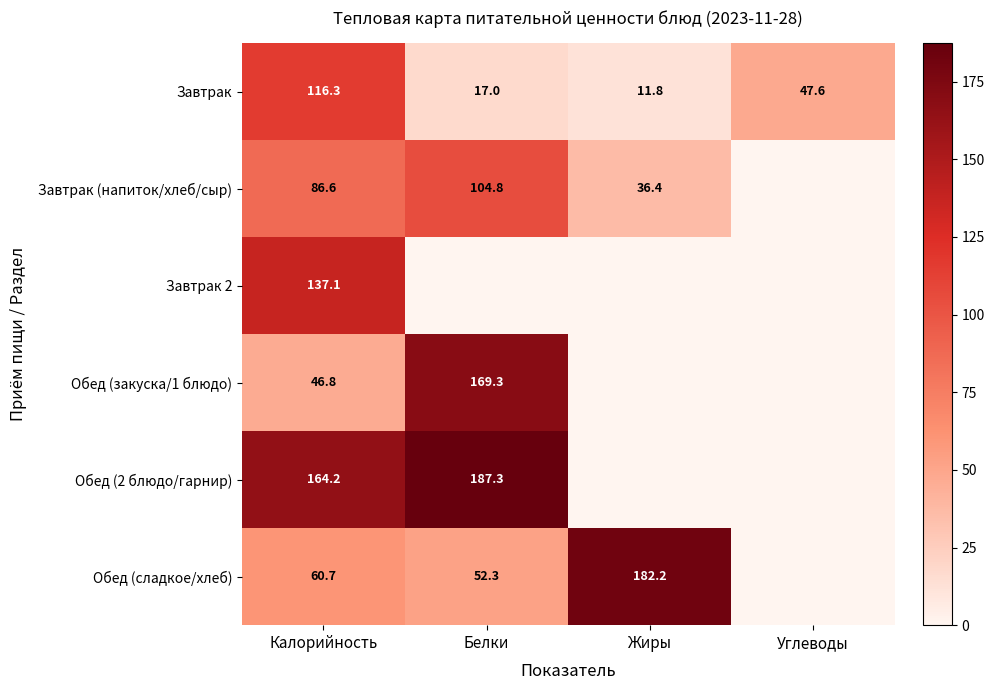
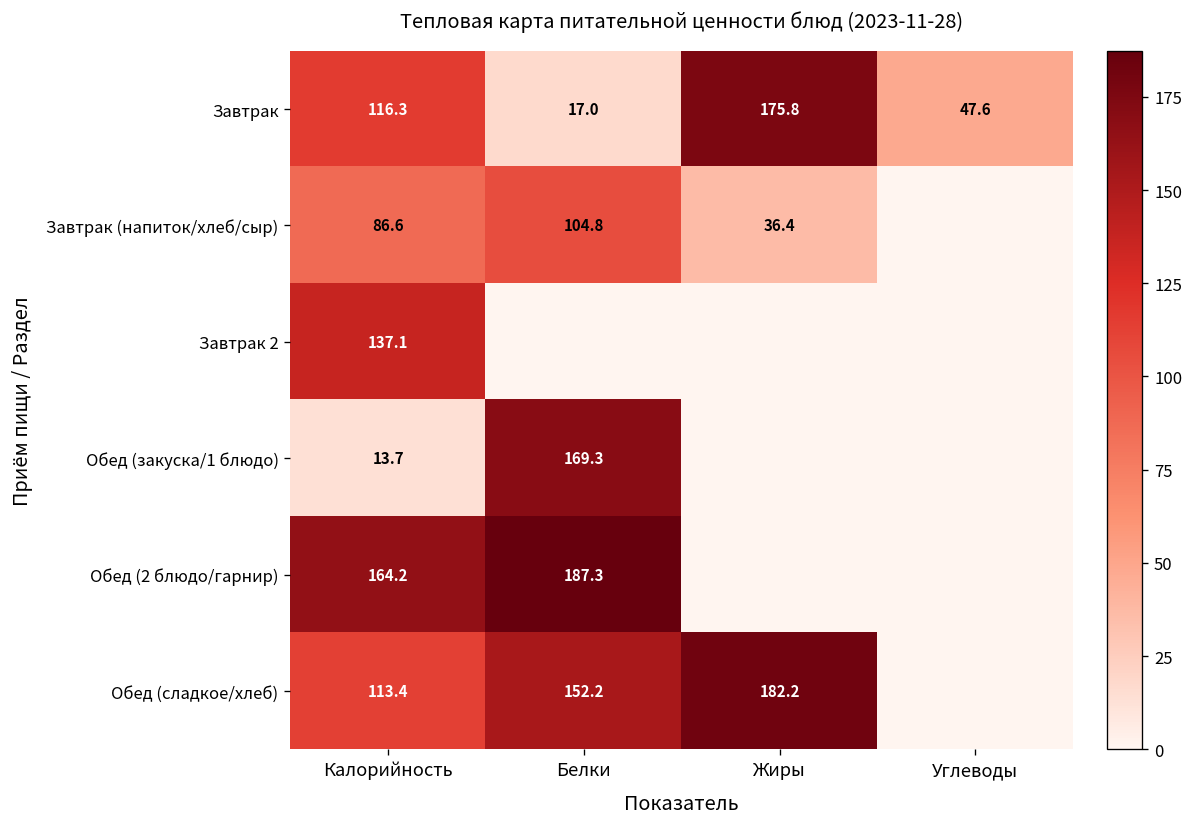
Завтрак, Жиры: 11.8 -> 175.8
Обед (закуска/1 блюдо), Калорийность: 46.8 -> 13.7
Обед (сладкое/хлеб), Калорийность: 60.7 -> 113.4
Обед (сладкое/хлеб), Белки: 52.3 -> 152.2
